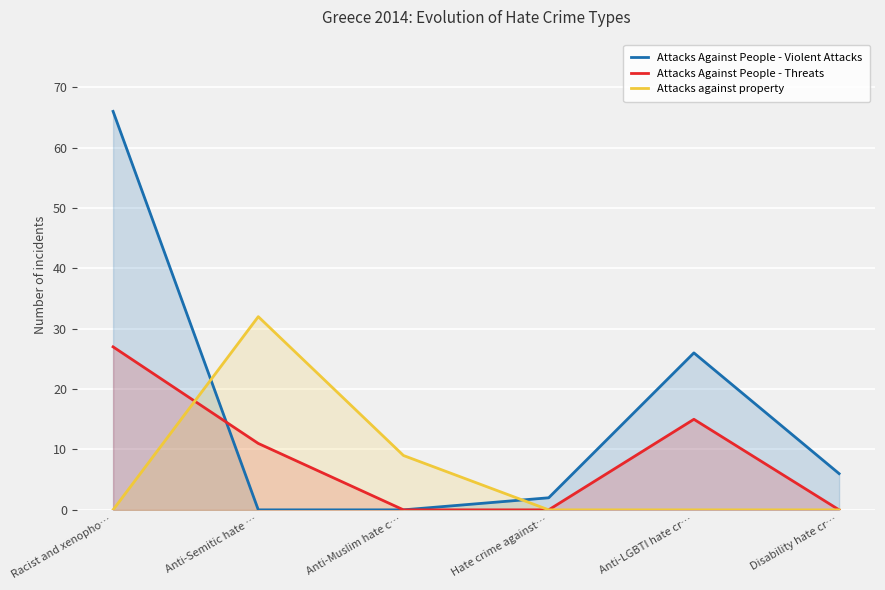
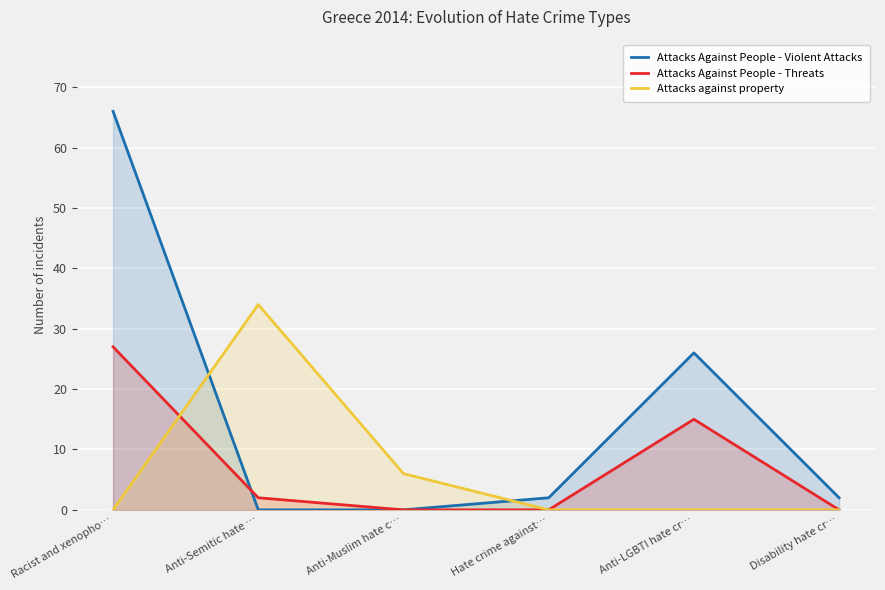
Attacks Against People - Threats, Anti-Semitic hate …: 11 -> 2
Attacks against property, Anti-Semitic hate …: 32 -> 34
Attacks against property, Anti-Muslim hate c…: 9 -> 6
Attacks Against People - Violent Attacks, Disability hate cr…: 6 -> 2
